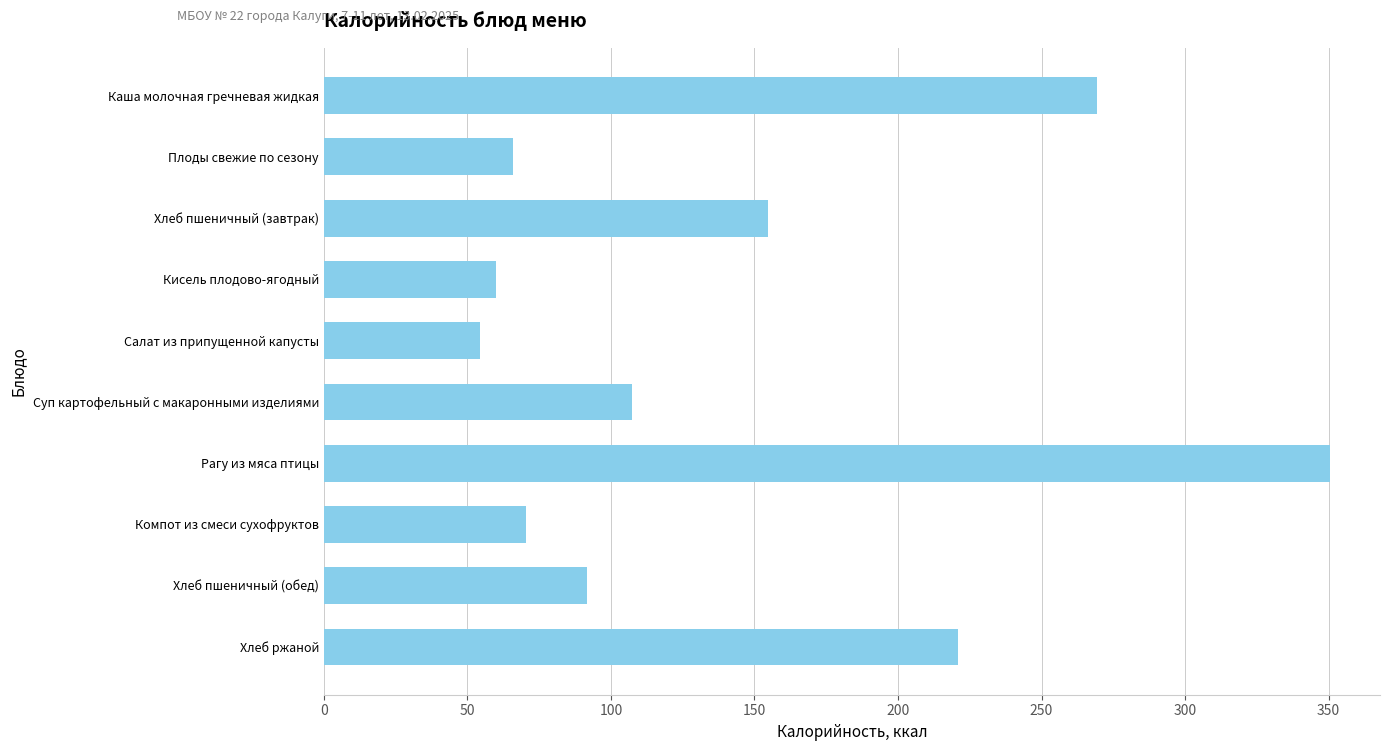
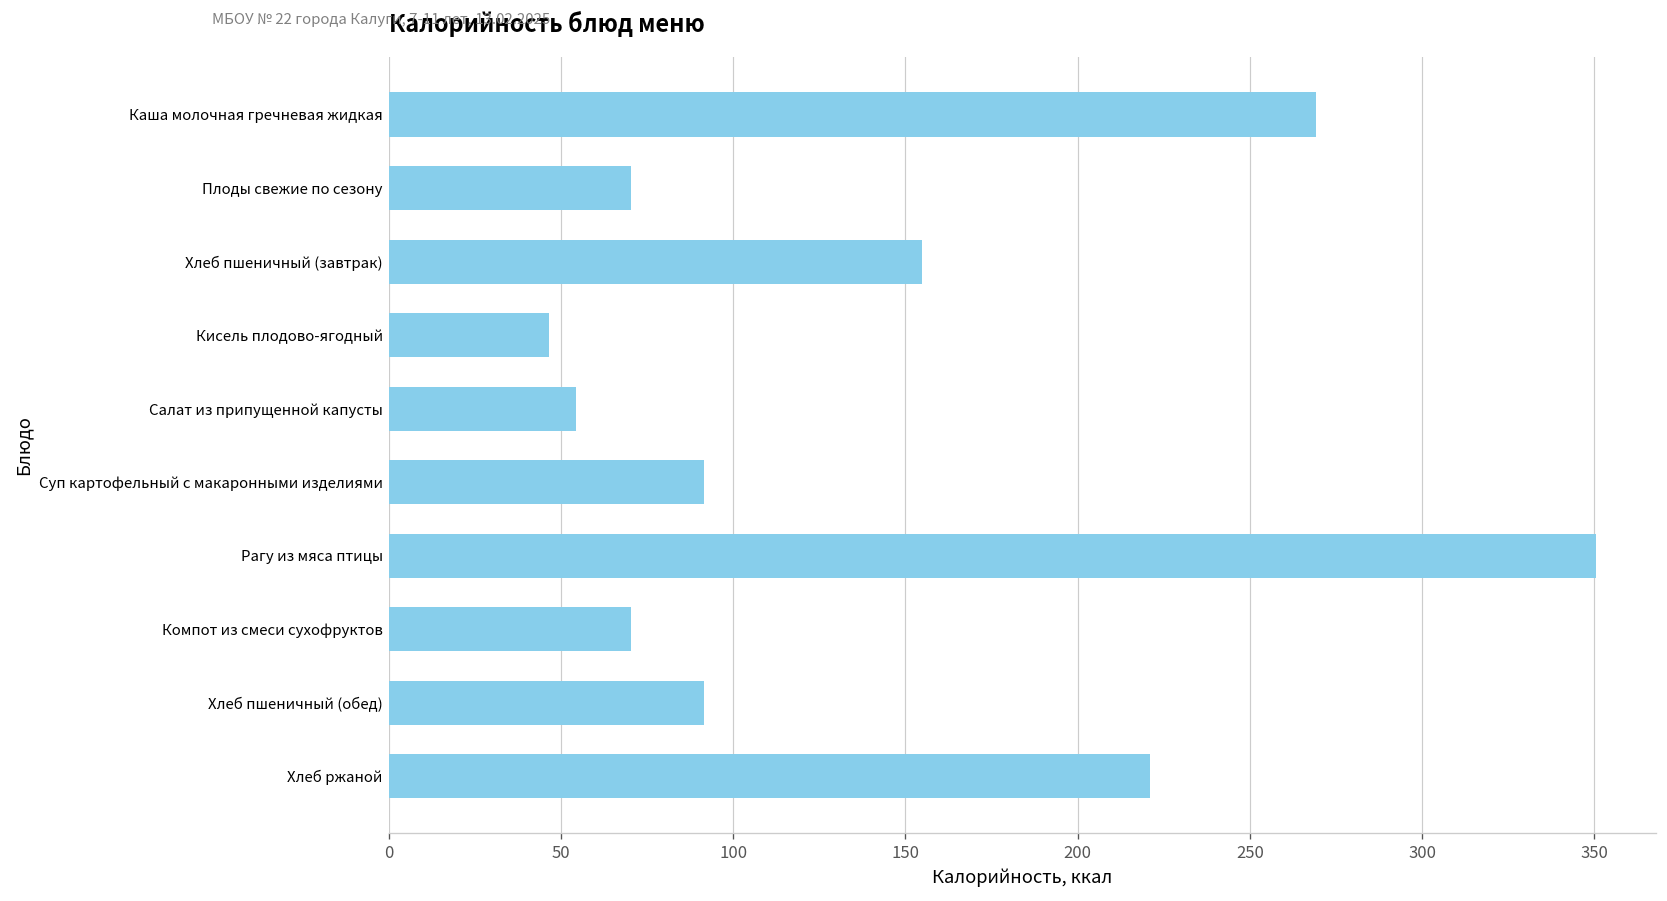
Плоды свежие по сезону: 66 -> 71
Кисель плодово-ягодный: 60 -> 47
Суп картофельный с макаронными изделиями: 107 -> 91
